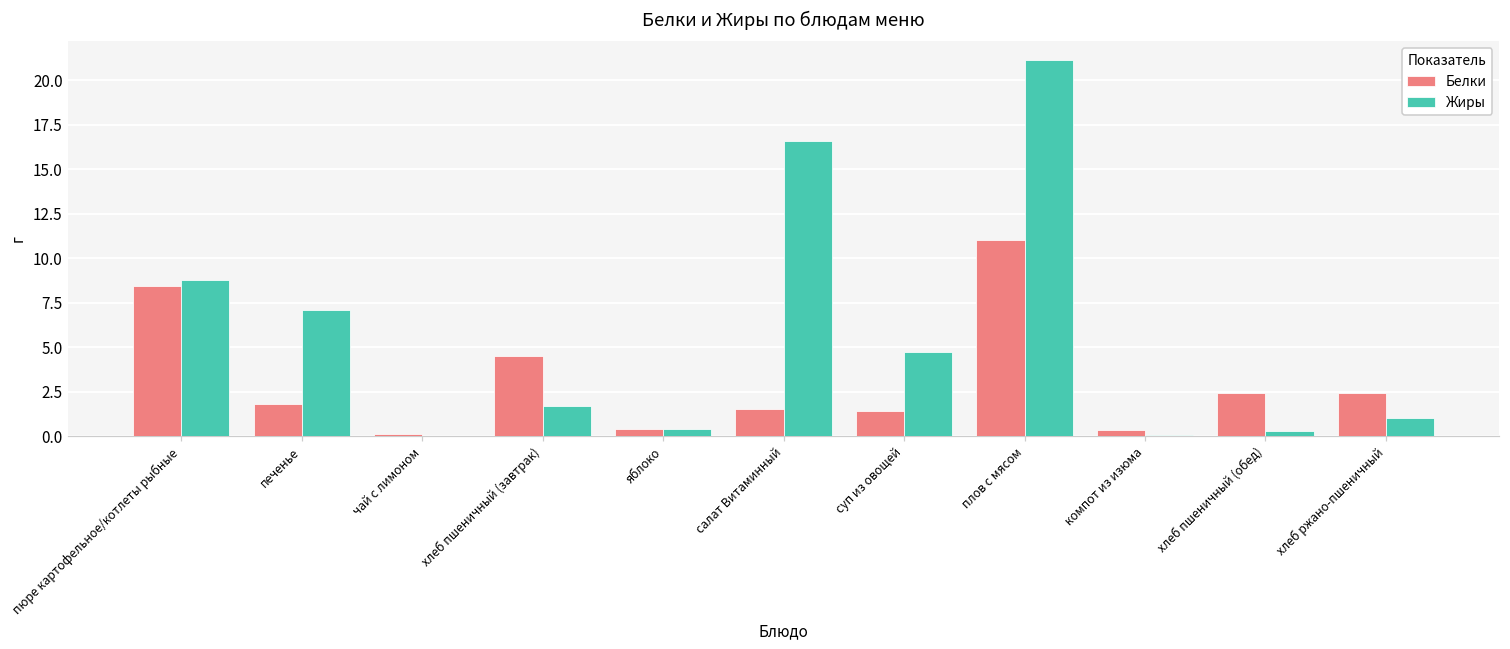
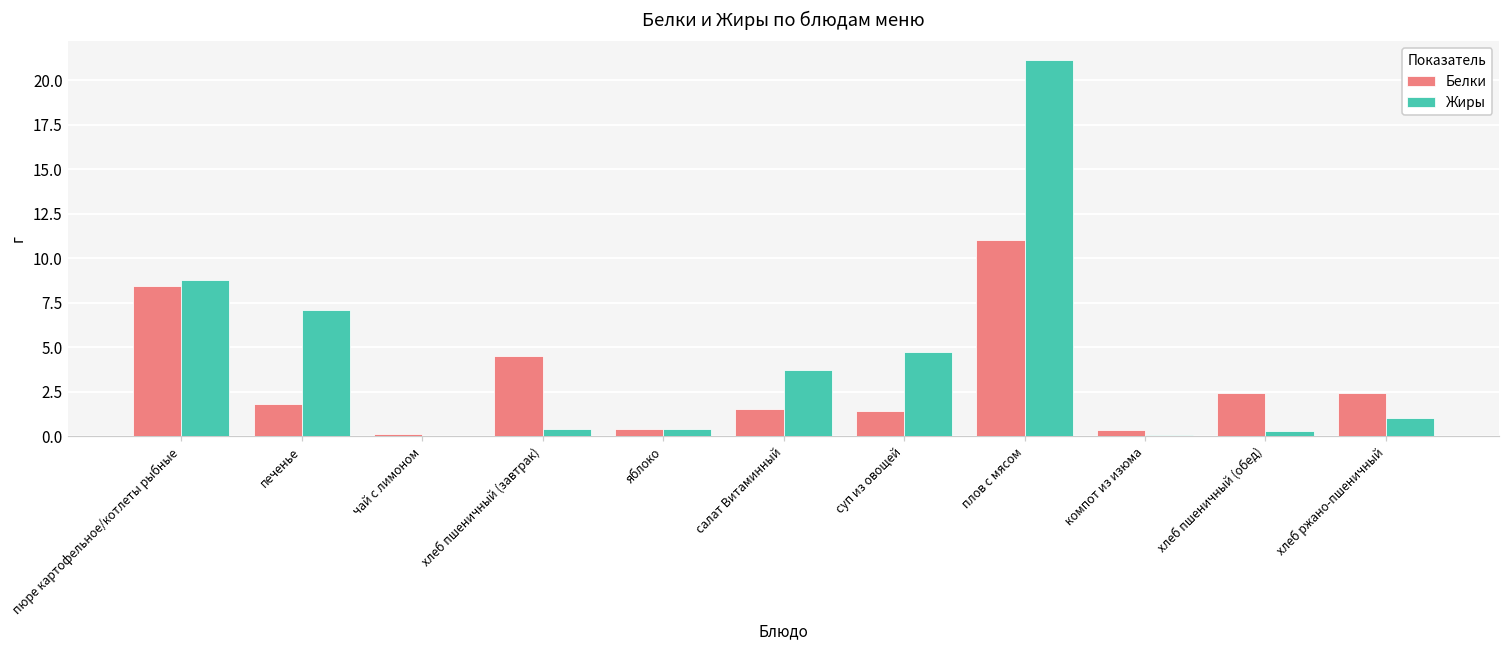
Жиры, хлеб пшеничный (завтрак): 1.7 -> 0.4
Жиры, салат Витаминный: 16.6 -> 3.7
